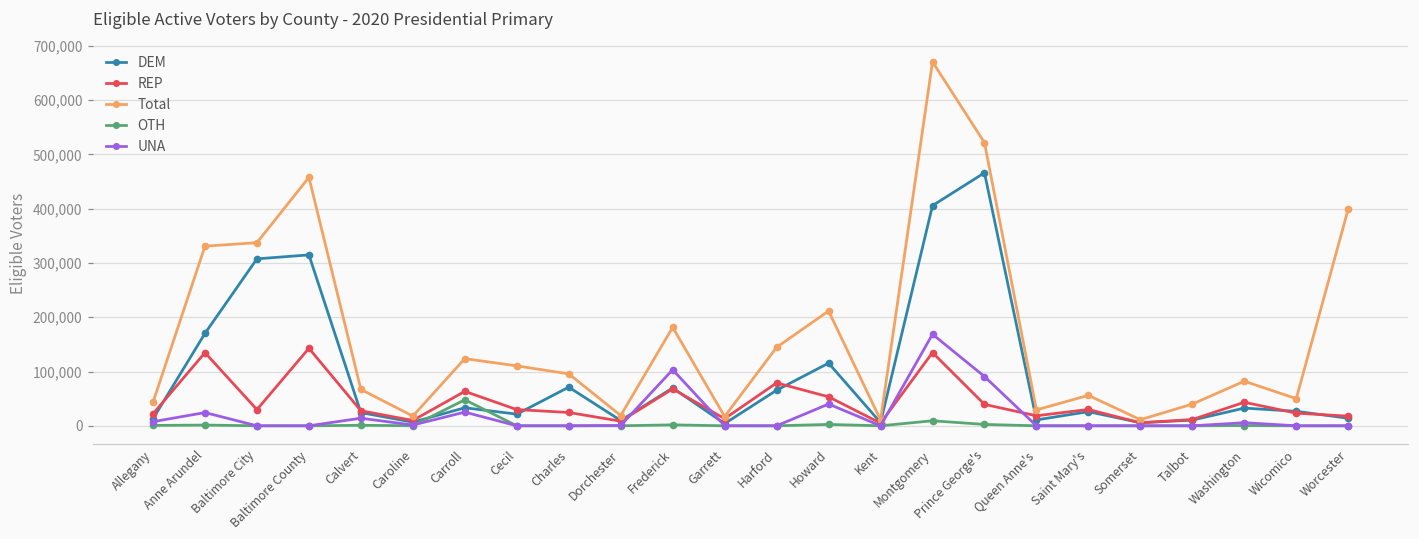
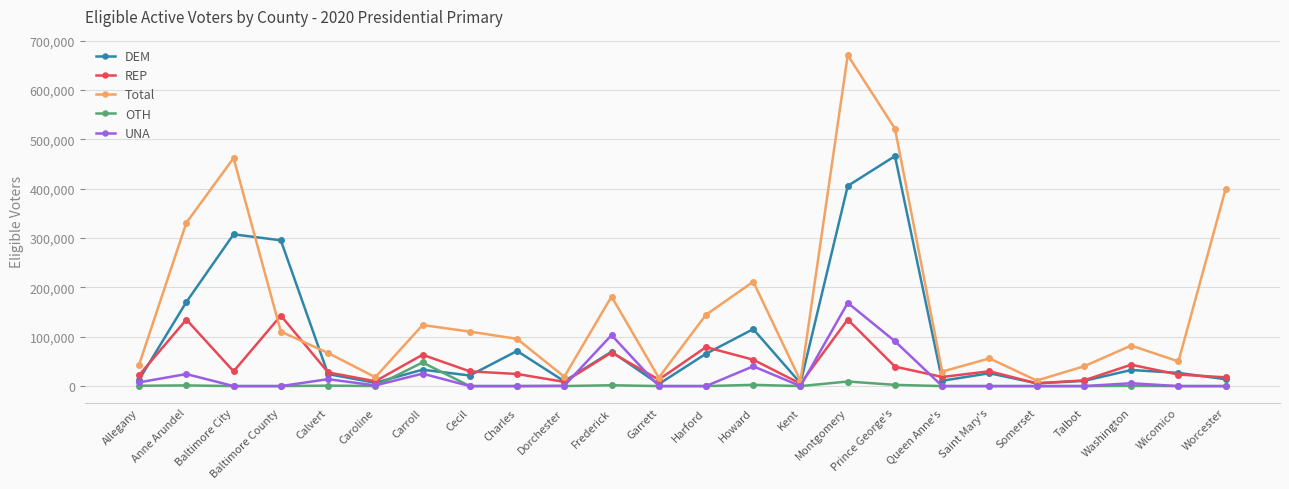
Total, Baltimore City: 340,000 -> 460,000
DEM, Baltimore County: 310,000 -> 300,000
Total, Baltimore County: 460,000 -> 110,000
